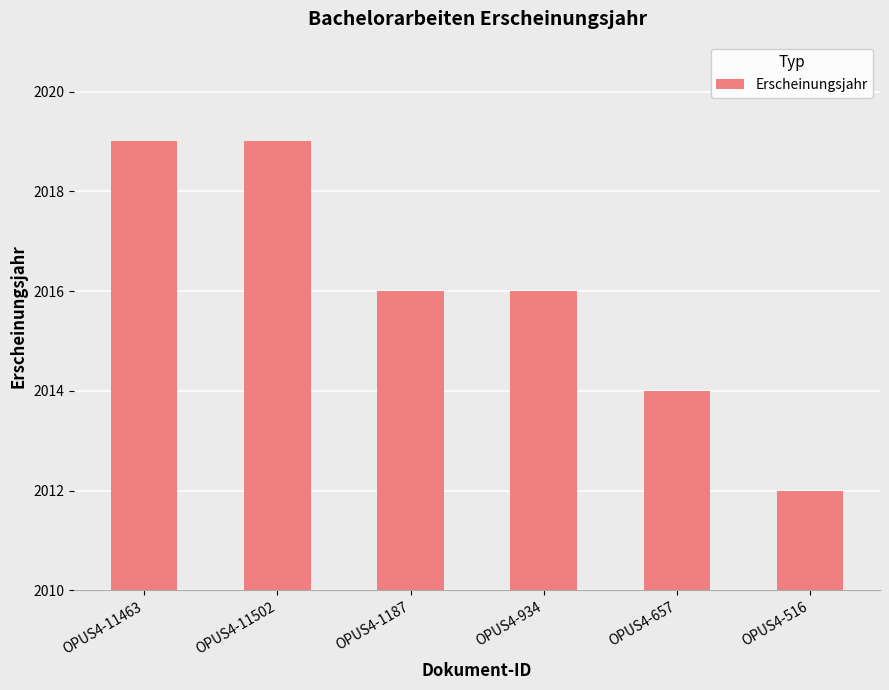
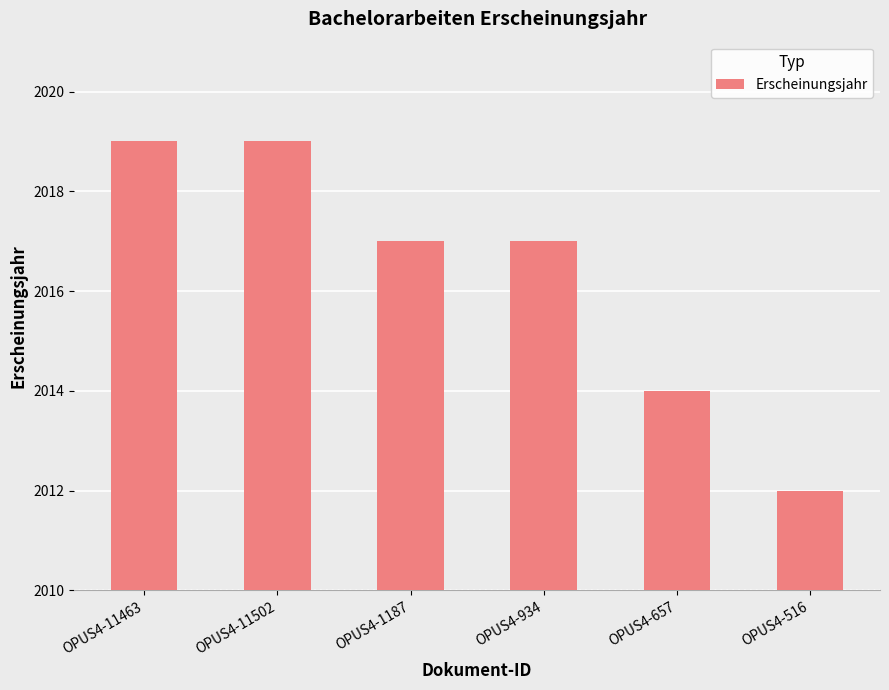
OPUS4-1187: 2016 -> 2017
OPUS4-934: 2016 -> 2017
